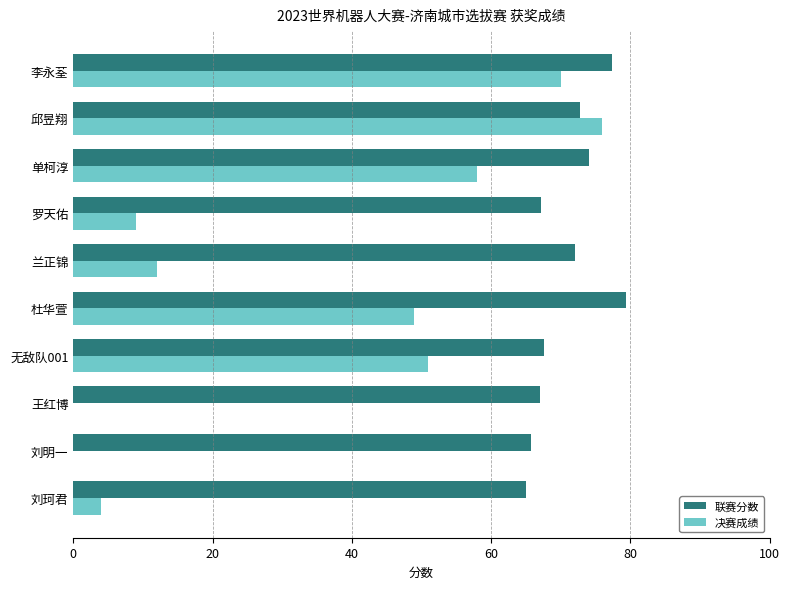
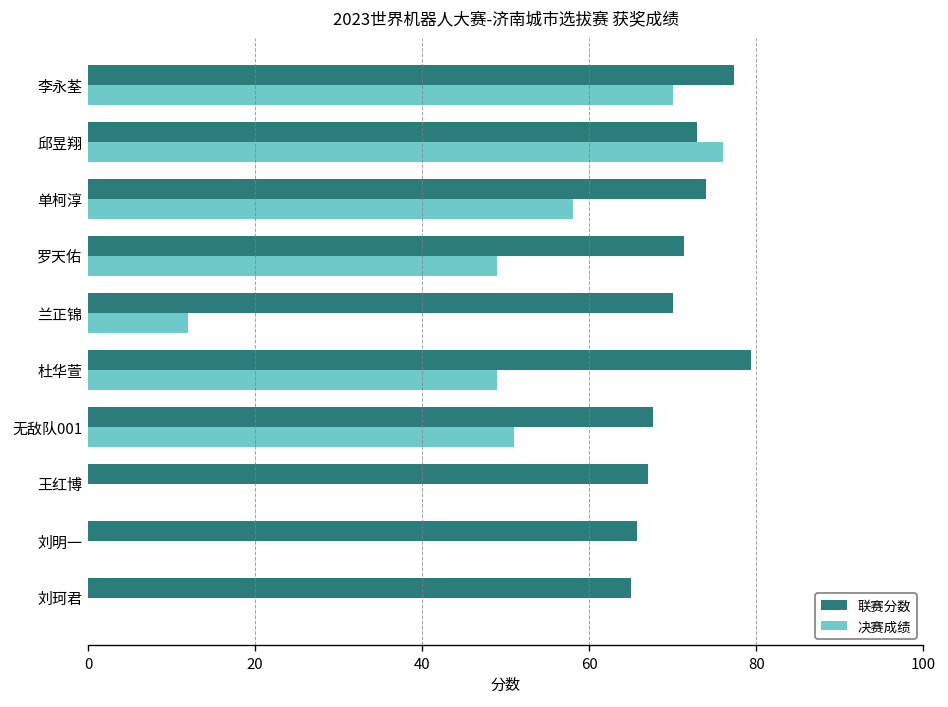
联赛分数, 罗天佑: 67 -> 71
决赛成绩, 罗天佑: 9 -> 49
联赛分数, 兰正锦: 72 -> 70
决赛成绩, 刘珂君: 4 -> 0
